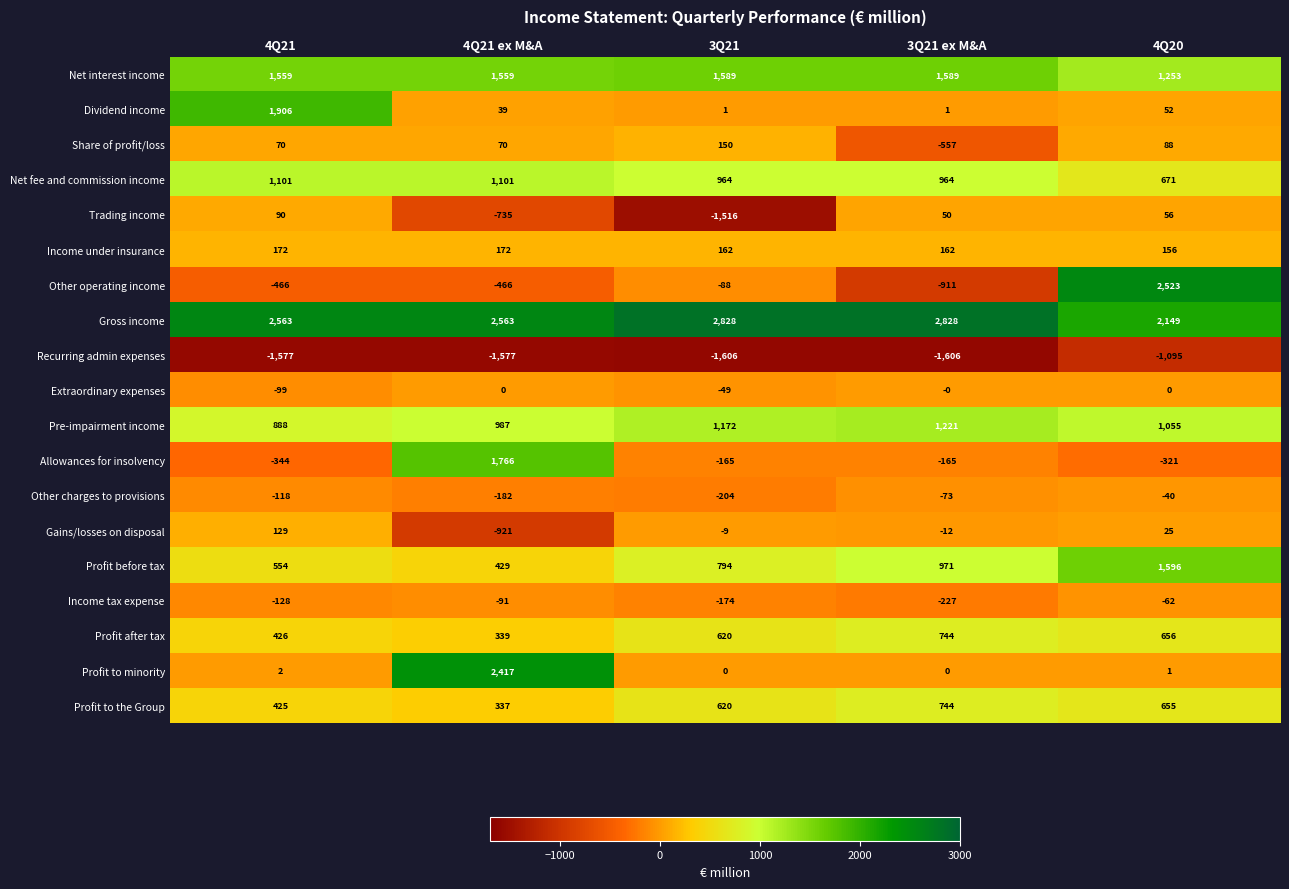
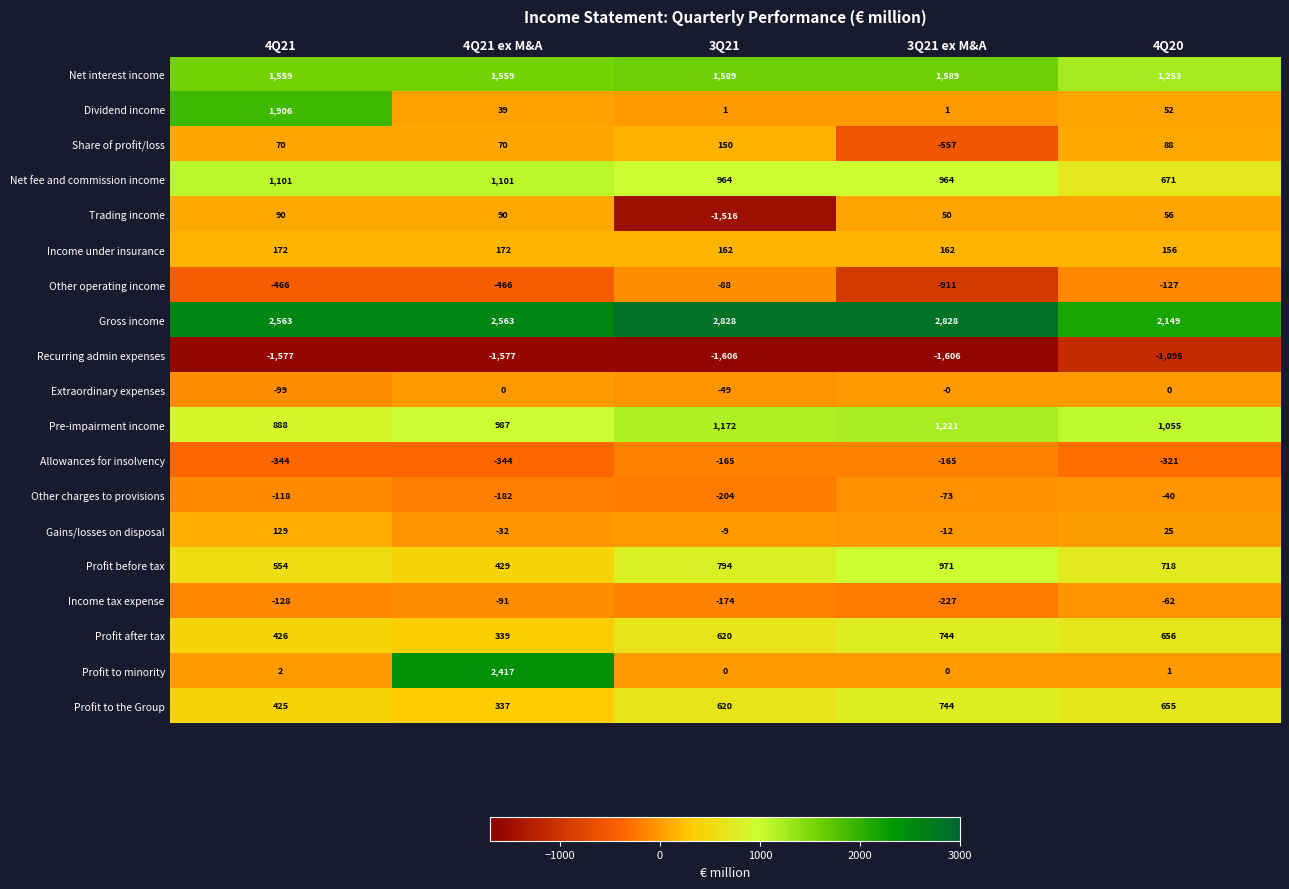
Trading income, 4Q21 ex M&A: -735 -> 90
Other operating income, 4Q20: 2,523 -> -127
Allowances for insolvency, 4Q21 ex M&A: 1,766 -> -344
Gains/losses on disposal, 4Q21 ex M&A: -921 -> -32
Profit before tax, 4Q20: 1,596 -> 718
